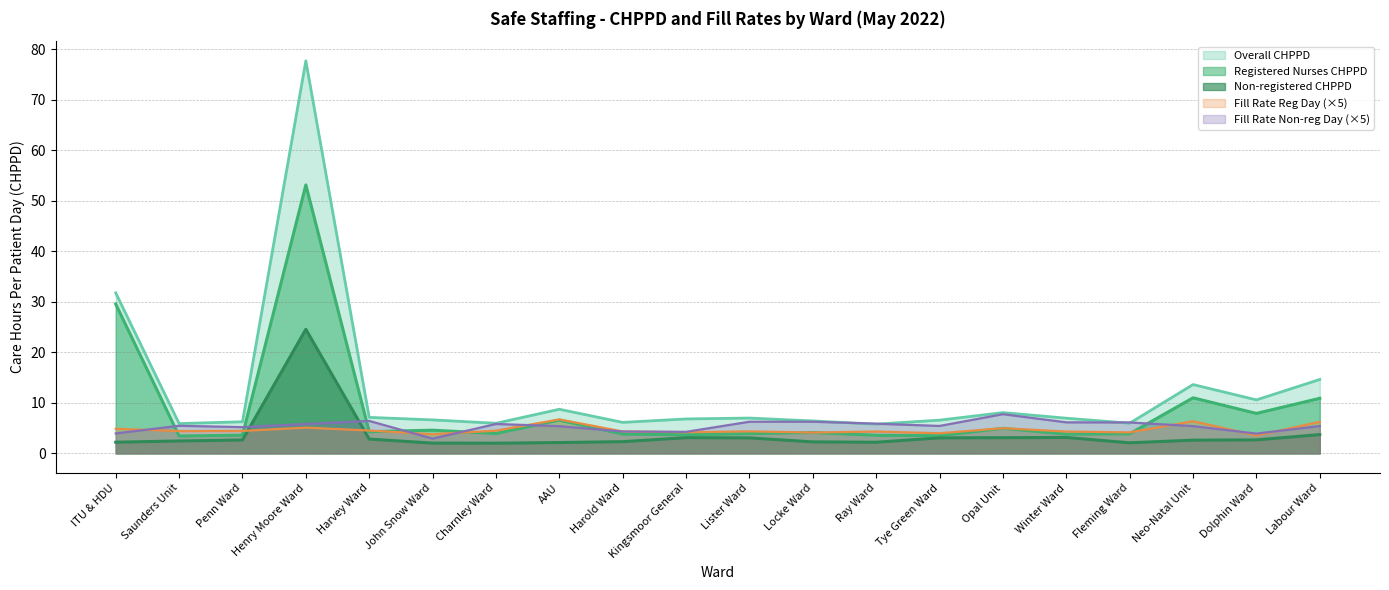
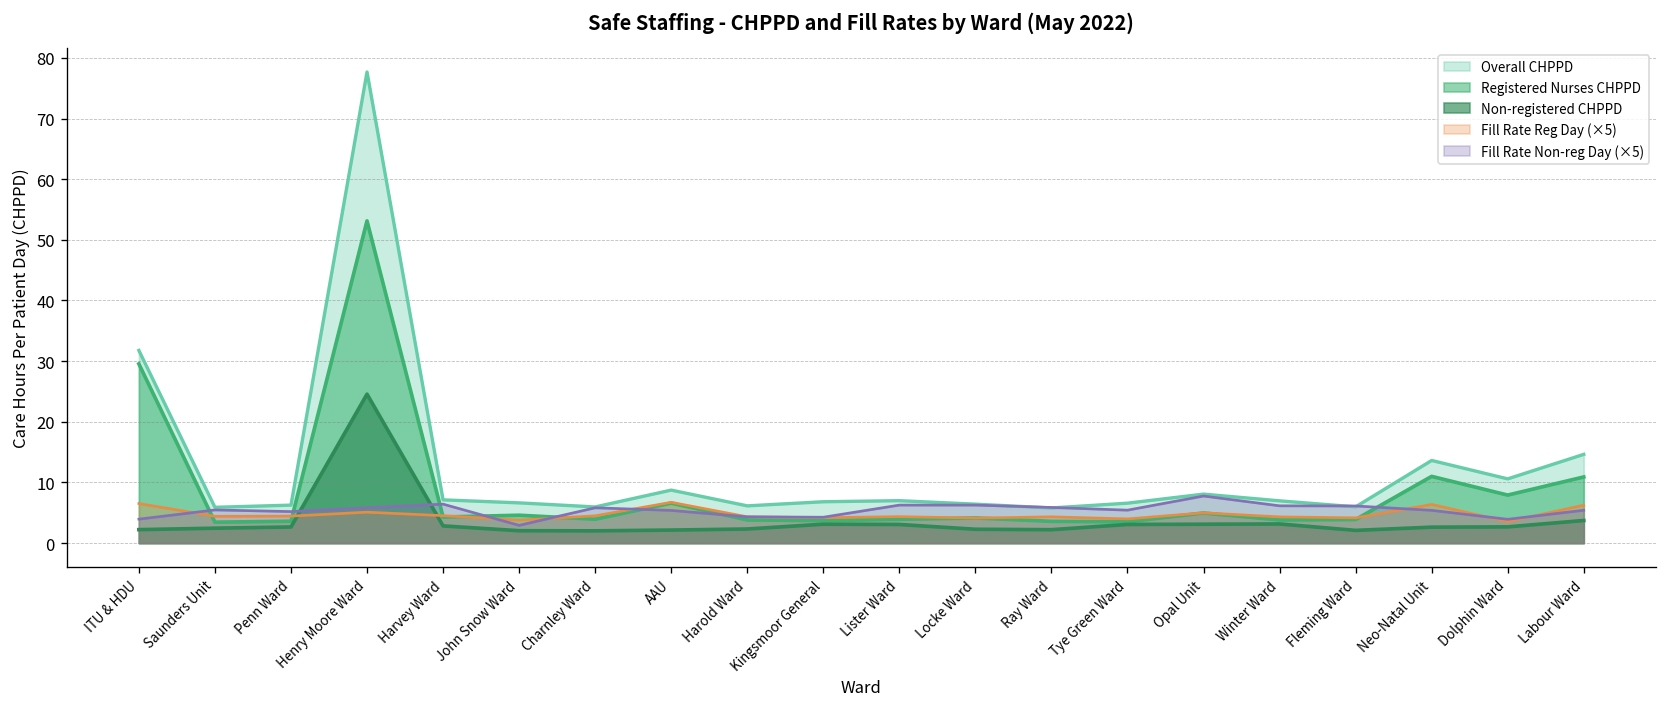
Fill Rate Reg Day (×5), ITU & HDU: 5 -> 7
